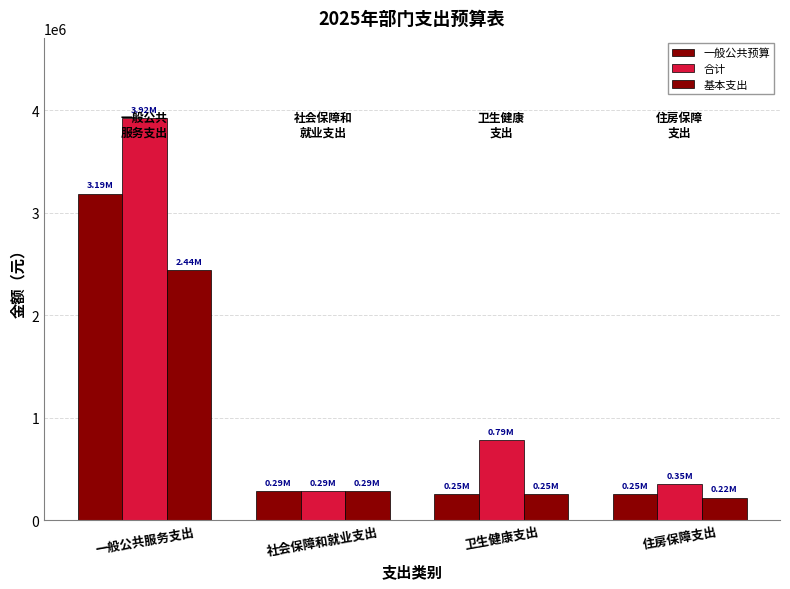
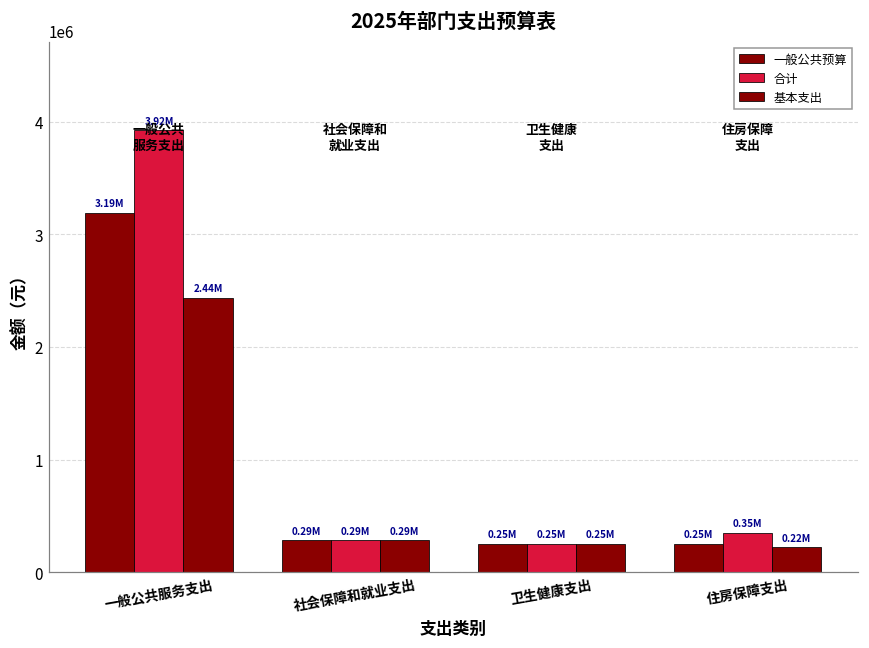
合计, 卫生健康支出: 0.79M -> 0.25M
